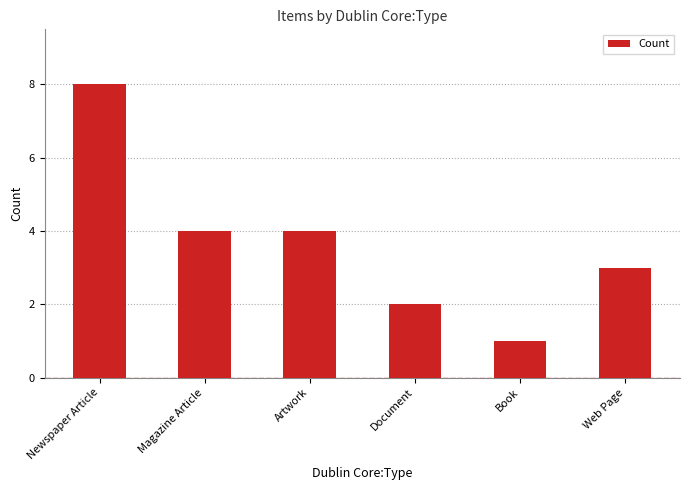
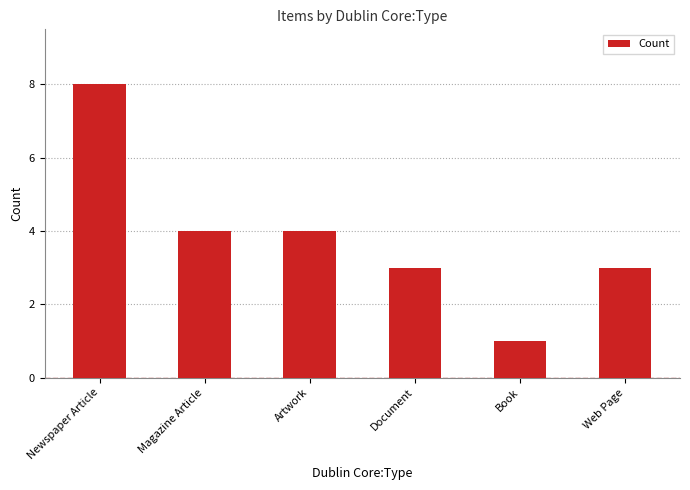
Document: 2 -> 3
